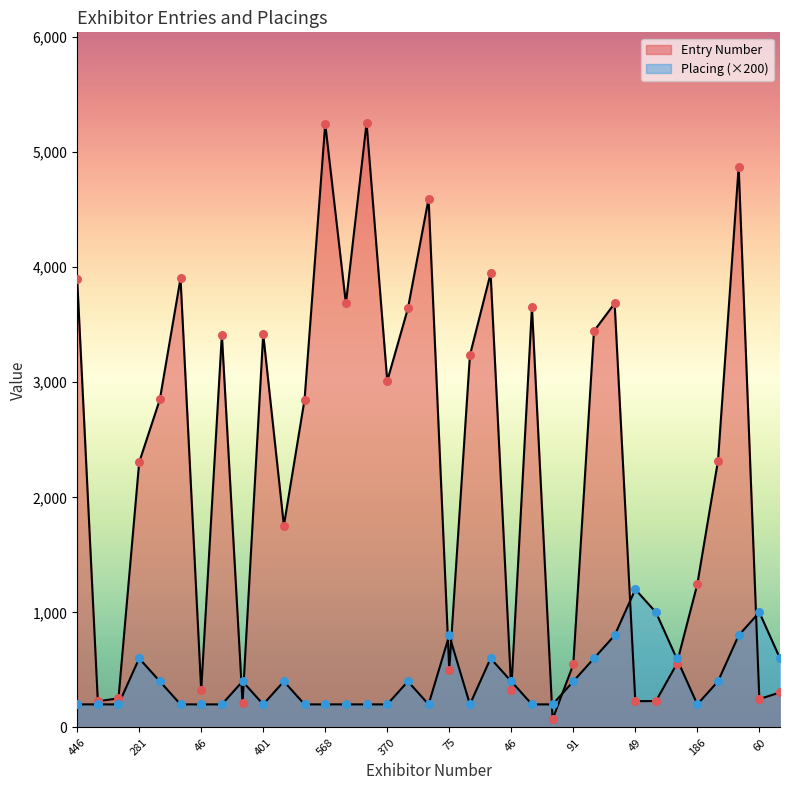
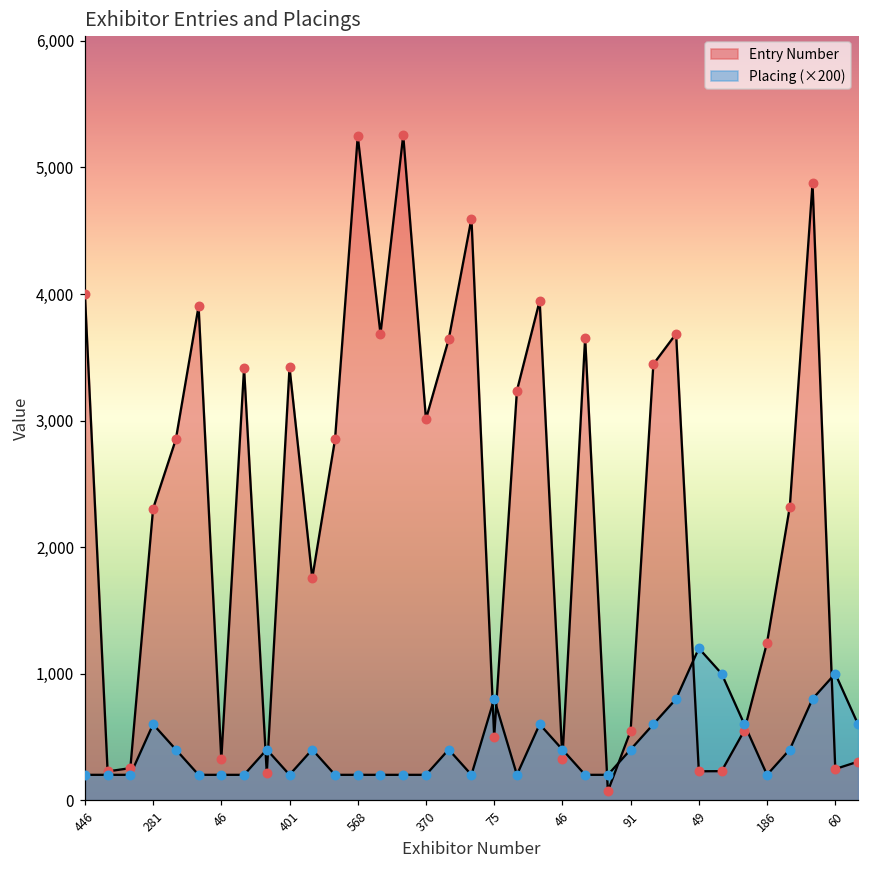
Entry Number, 446: 3,900 -> 4,000
